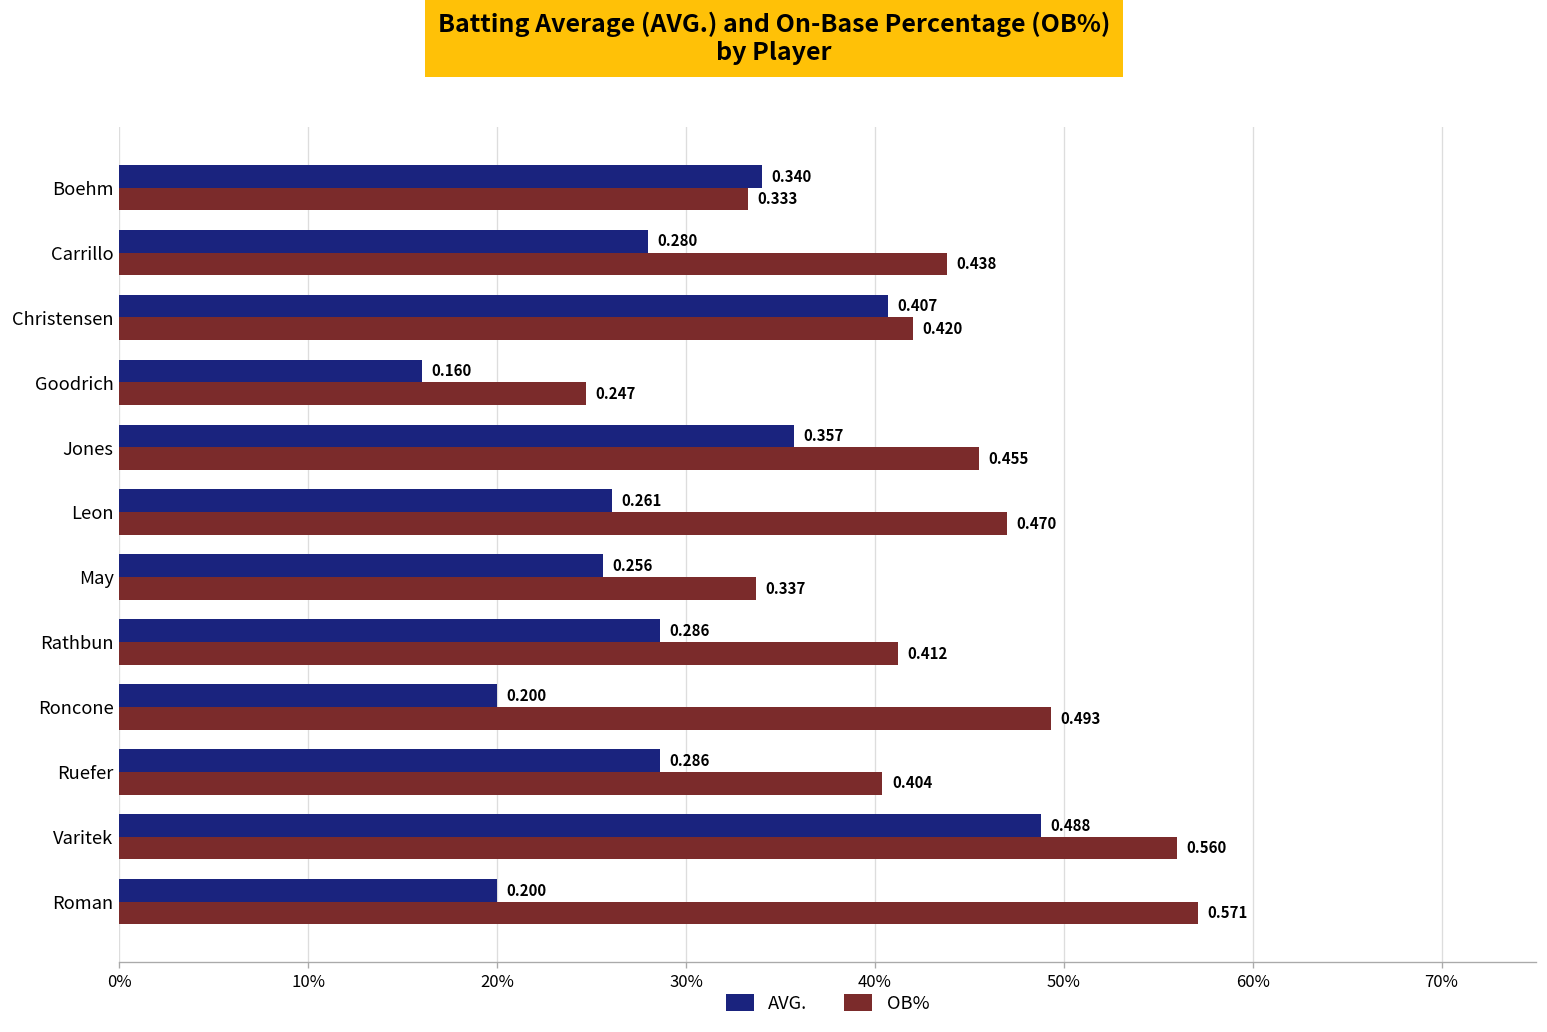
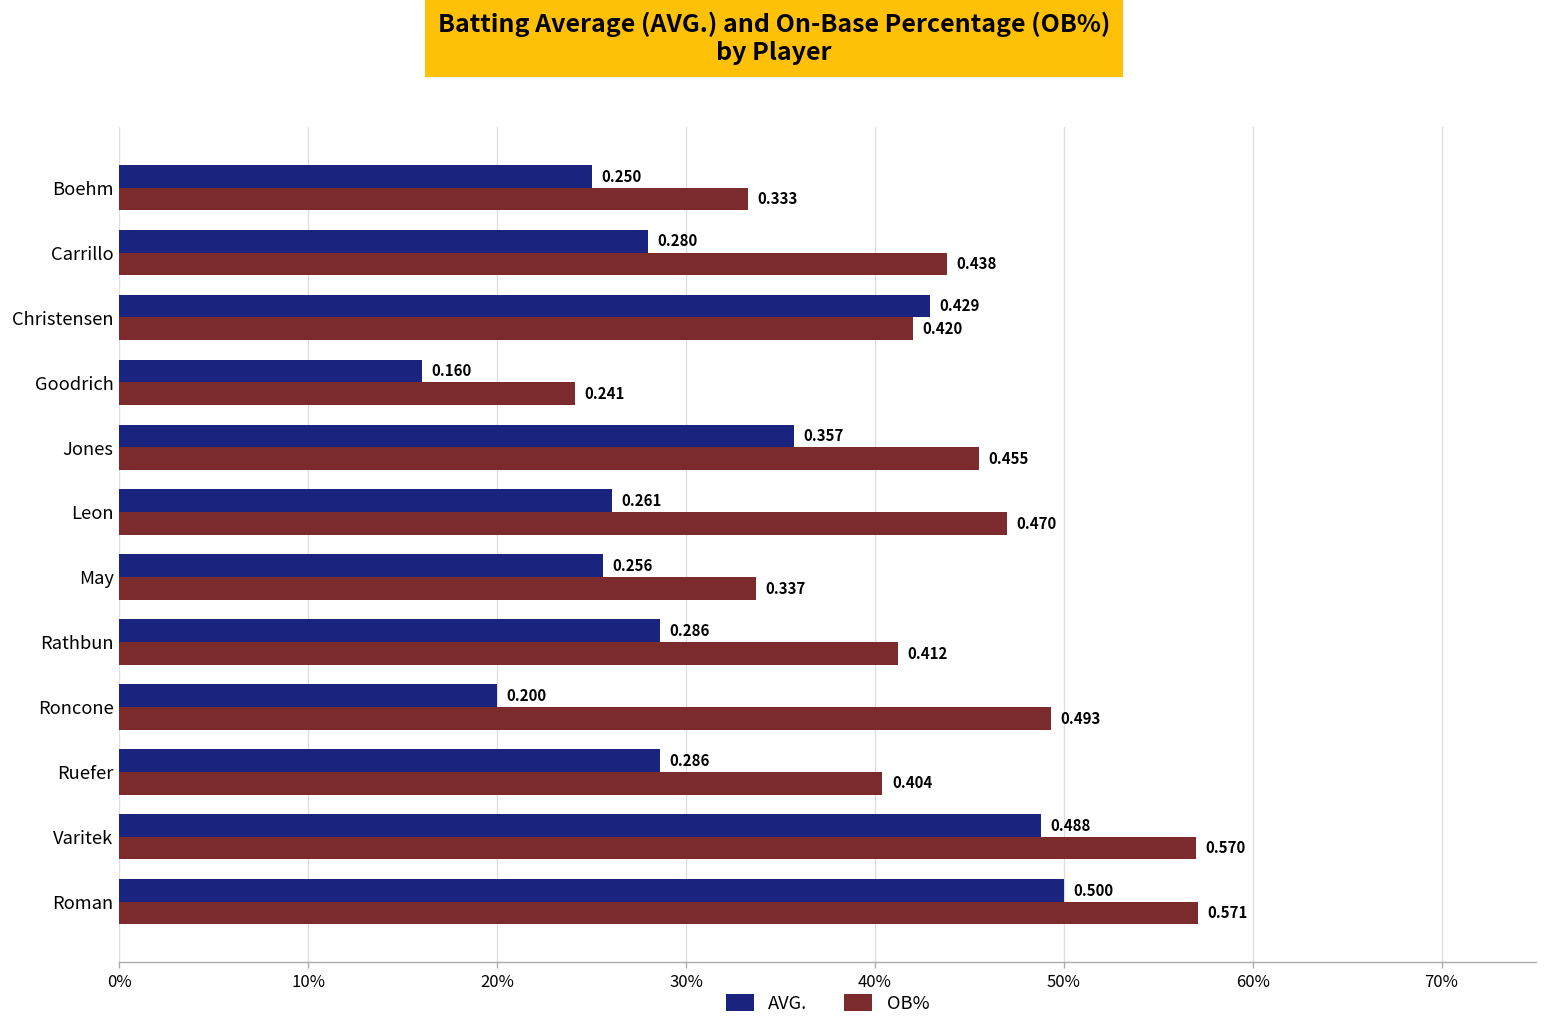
AVG., Boehm: 0.340 -> 0.250
AVG., Christensen: 0.407 -> 0.429
OB%, Goodrich: 0.247 -> 0.241
OB%, Varitek: 0.560 -> 0.570
AVG., Roman: 0.200 -> 0.500
